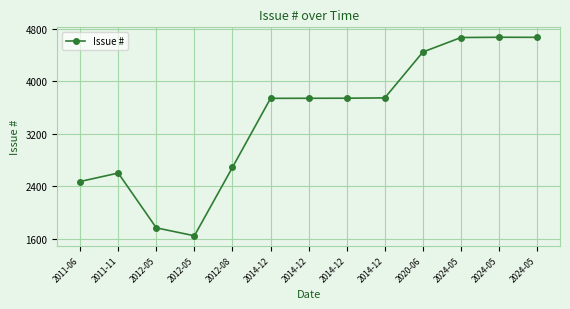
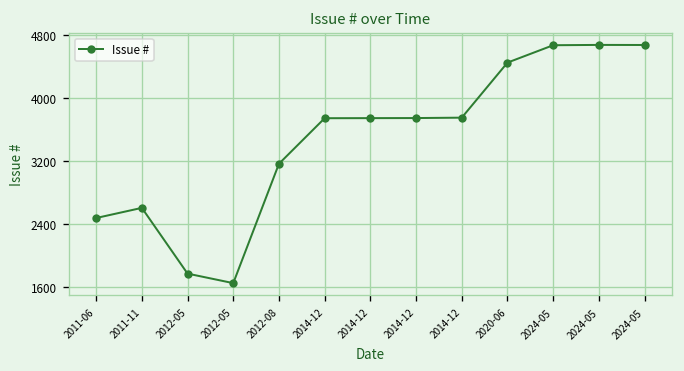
2012-08: 2700 -> 3200
